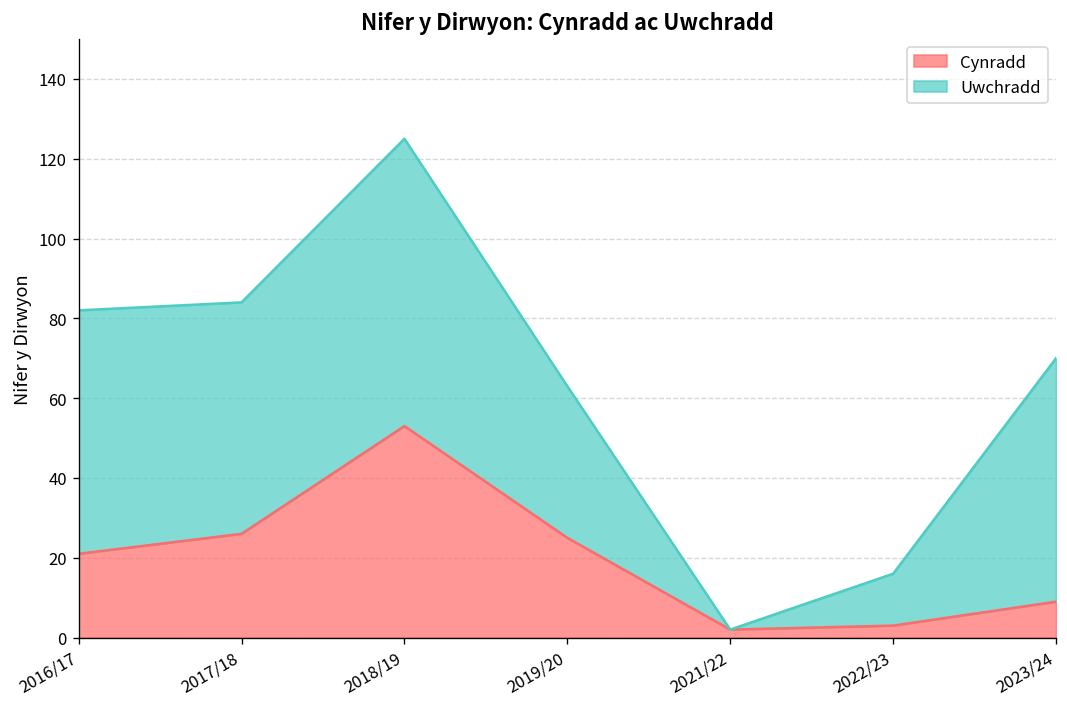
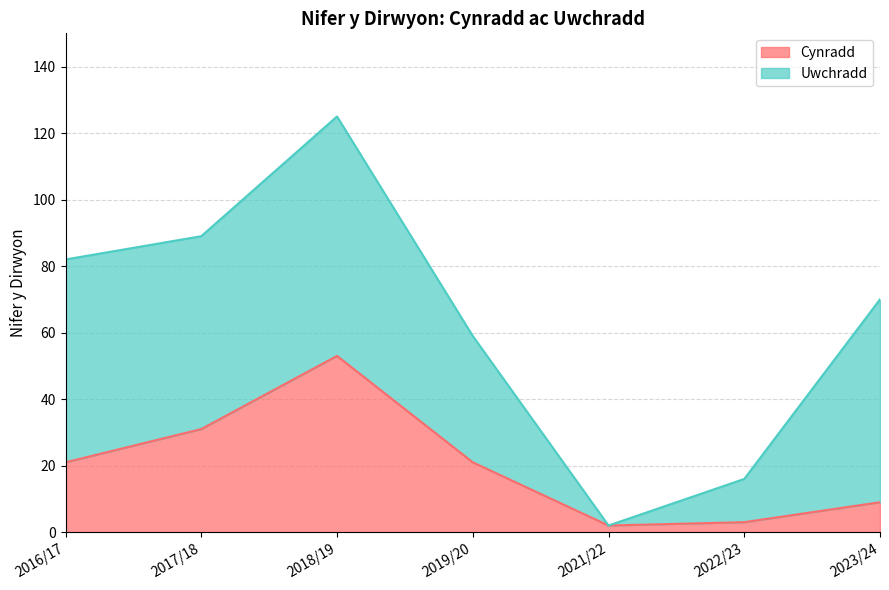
Cynradd, 2017/18: 26 -> 31
Cynradd, 2019/20: 25 -> 21
